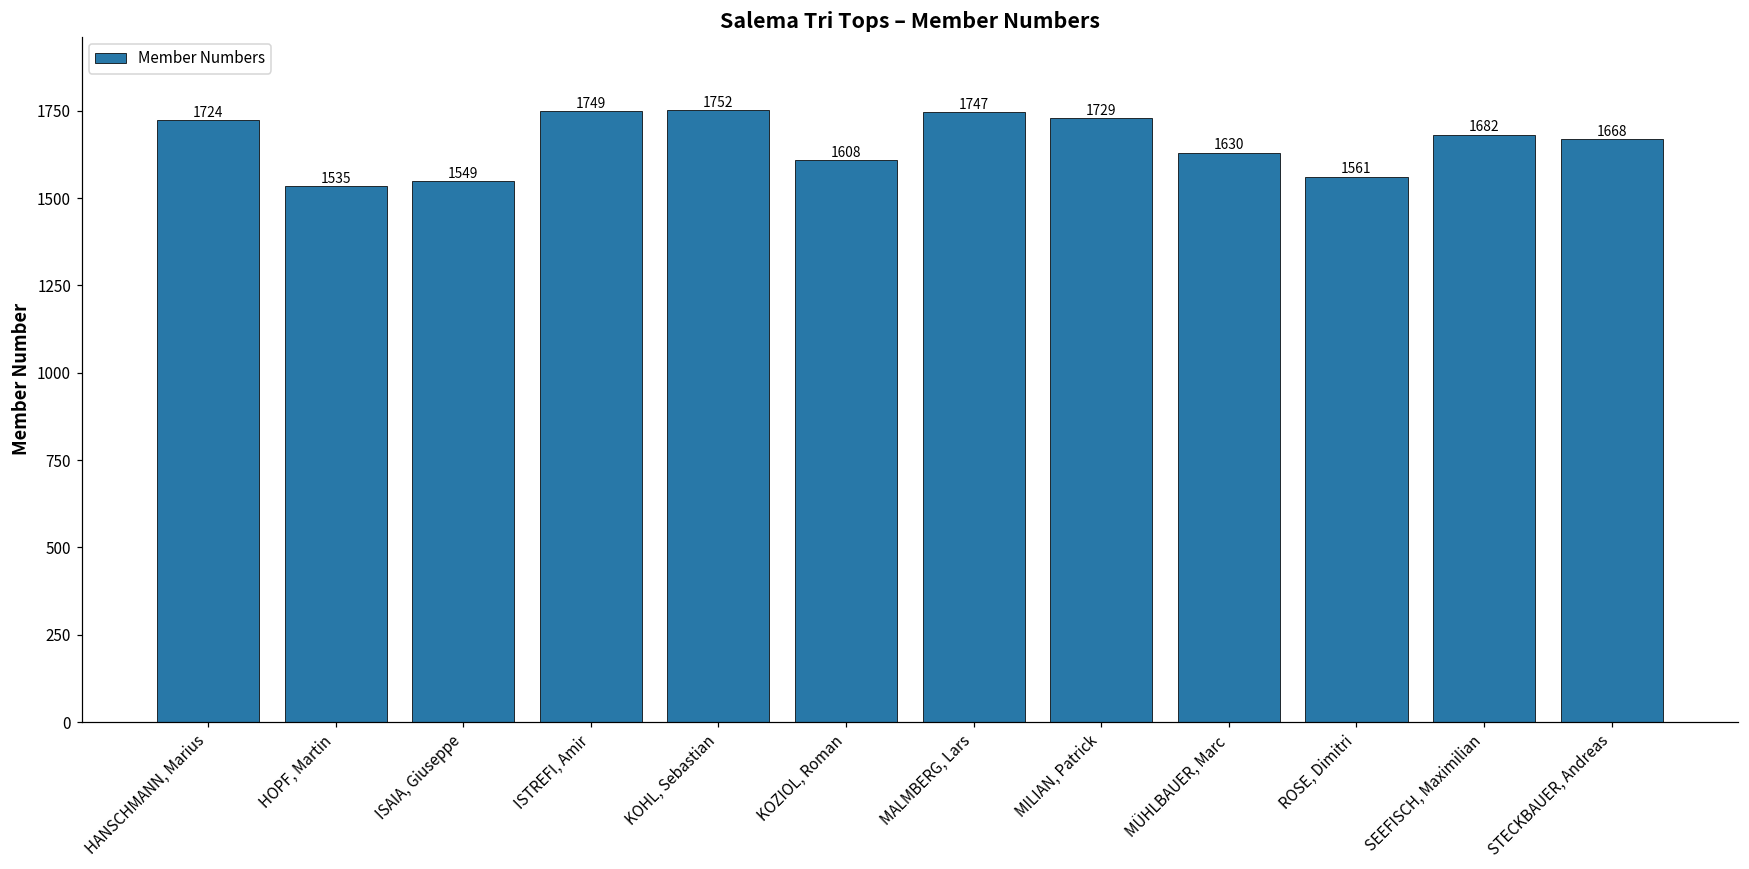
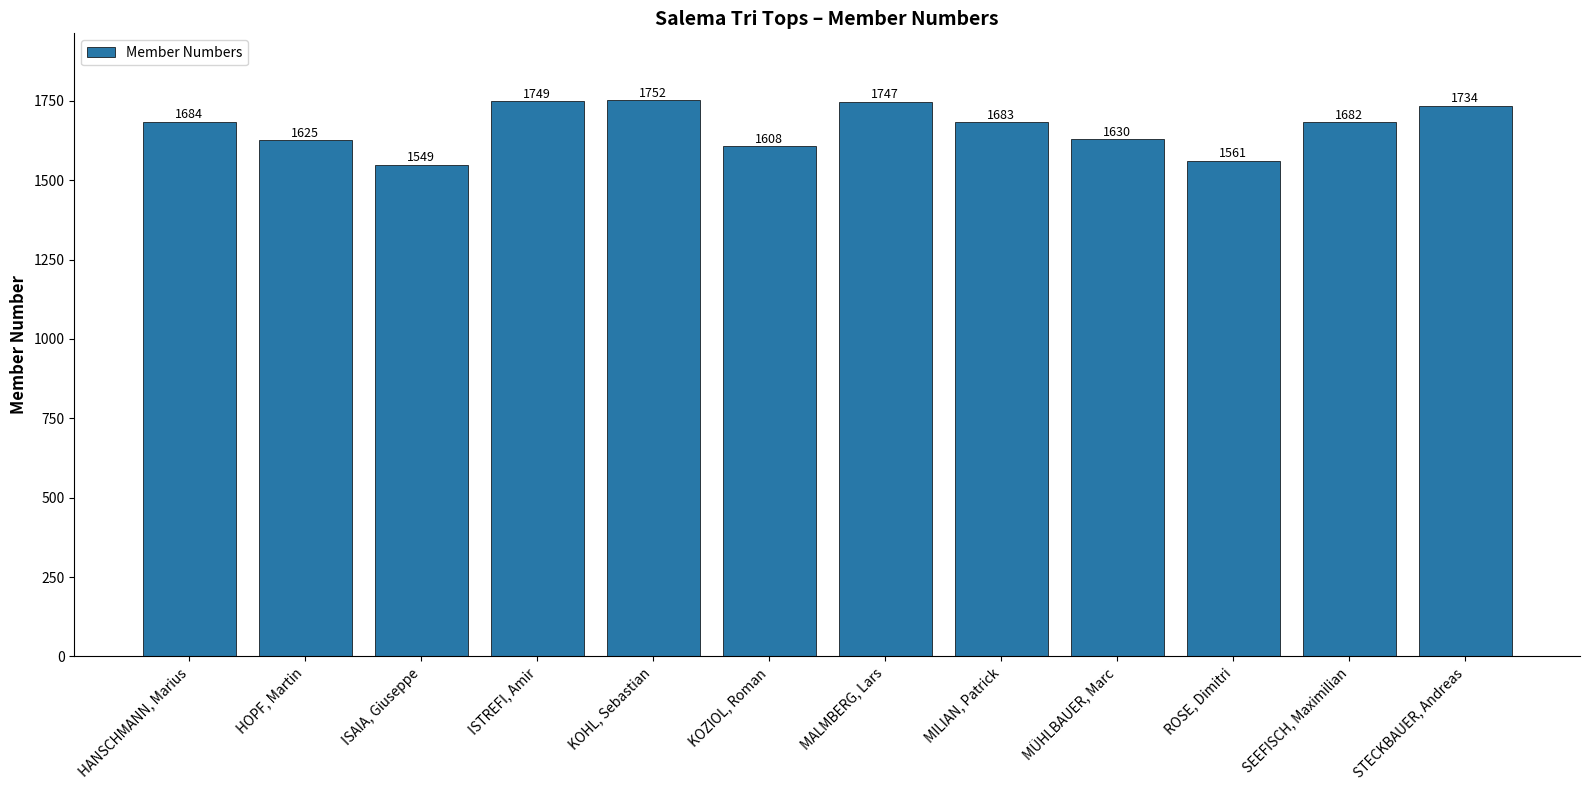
HANSCHMANN, Marius: 1724 -> 1684
HOPF, Martin: 1535 -> 1625
MILIAN, Patrick: 1729 -> 1683
STECKBAUER, Andreas: 1668 -> 1734
